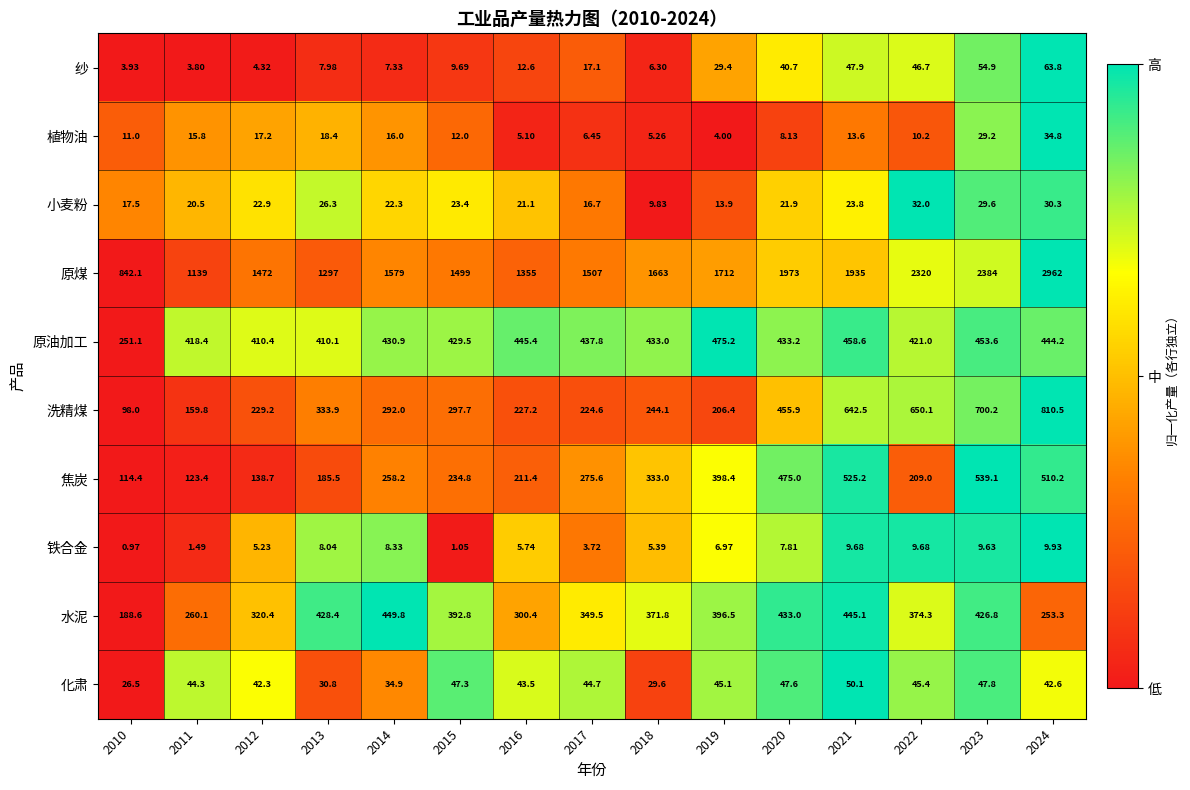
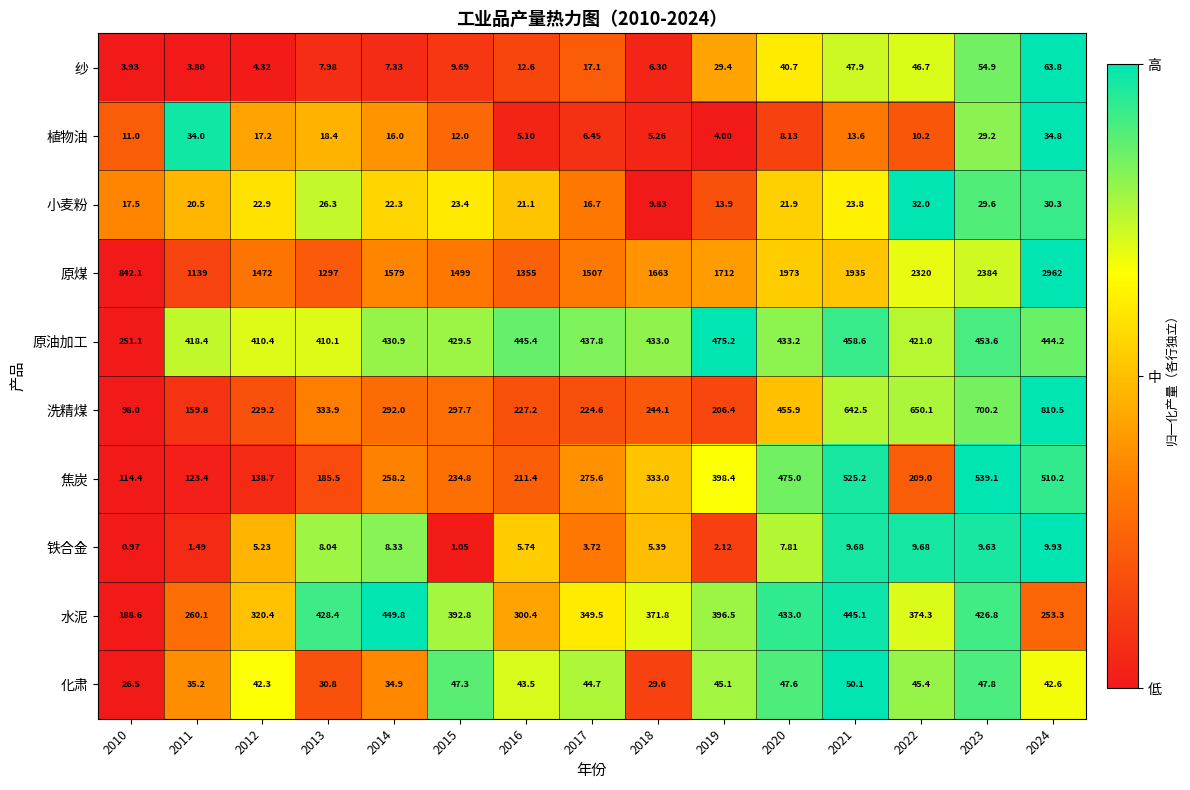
植物油, 2011: 15.8 -> 34.0
铁合金, 2019: 6.97 -> 2.12
化肃, 2011: 44.3 -> 35.2
